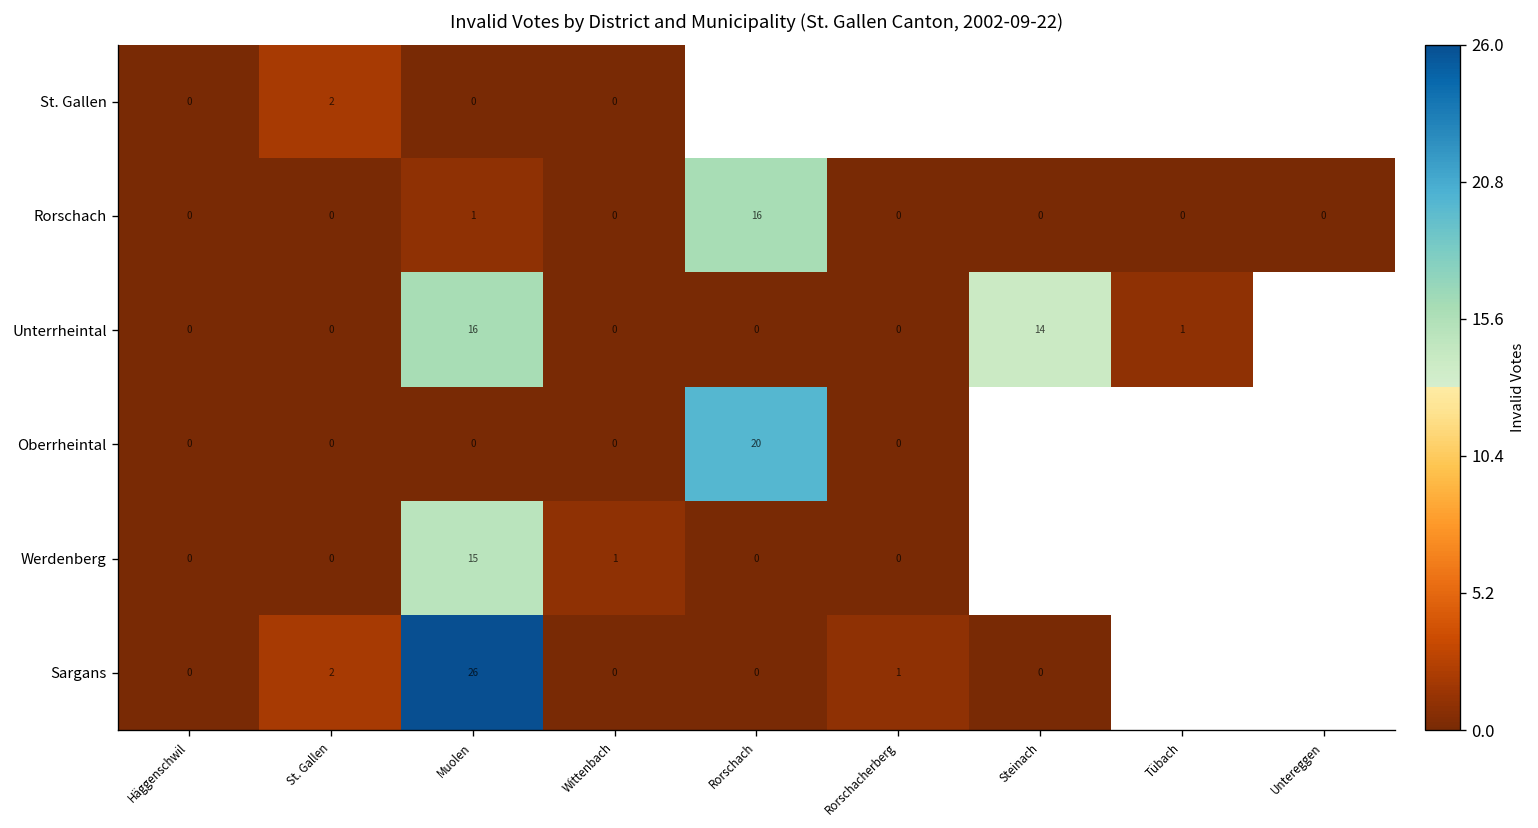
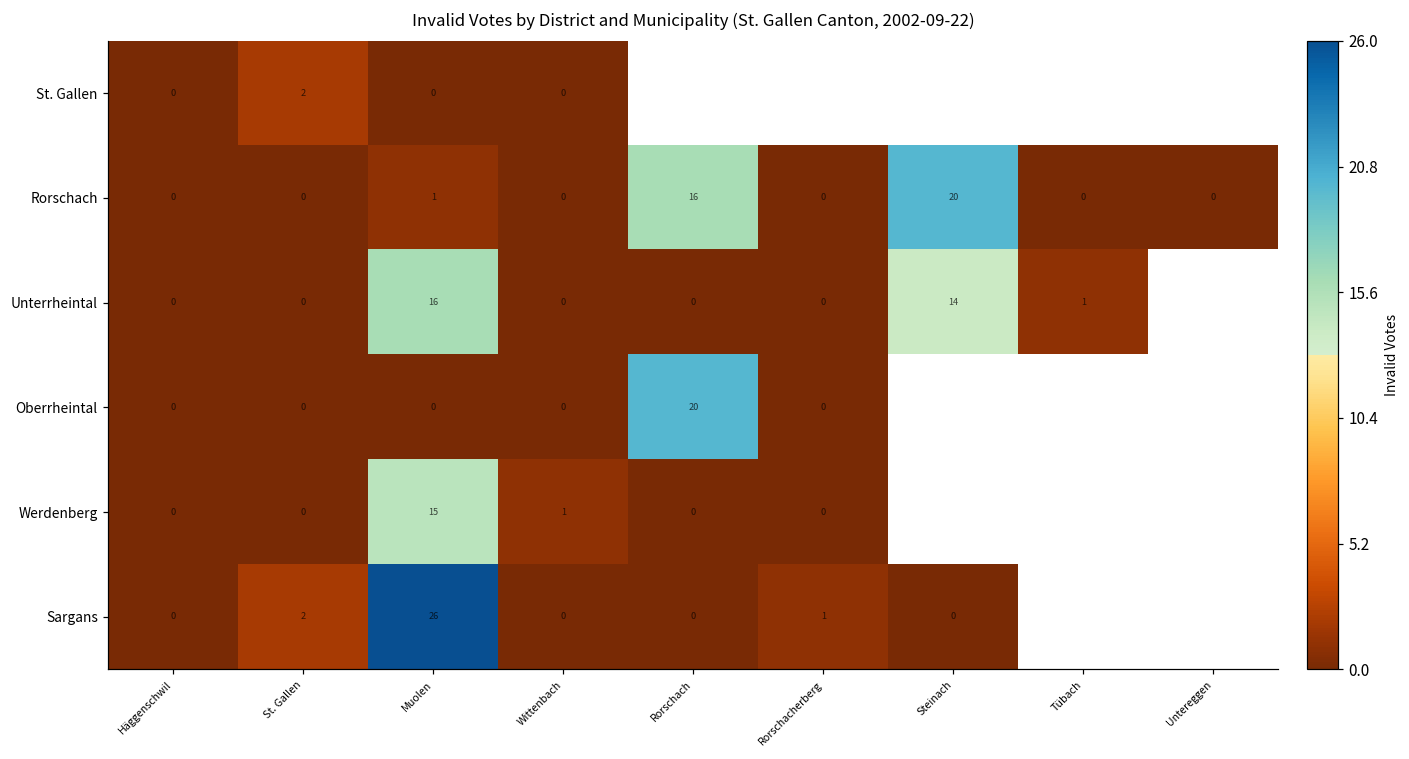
Rorschach, Steinach: 0 -> 20
